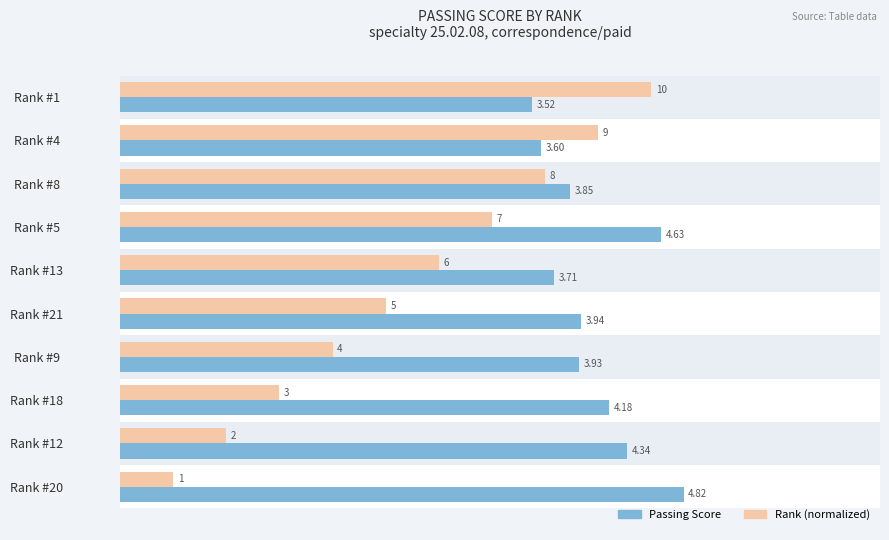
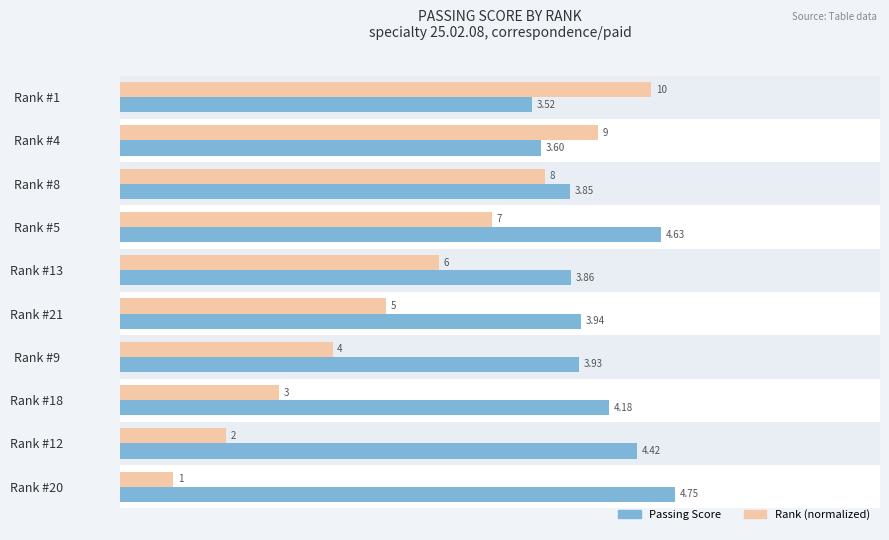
Passing Score, Rank #13: 3.71 -> 3.86
Passing Score, Rank #12: 4.34 -> 4.42
Passing Score, Rank #20: 4.82 -> 4.75
